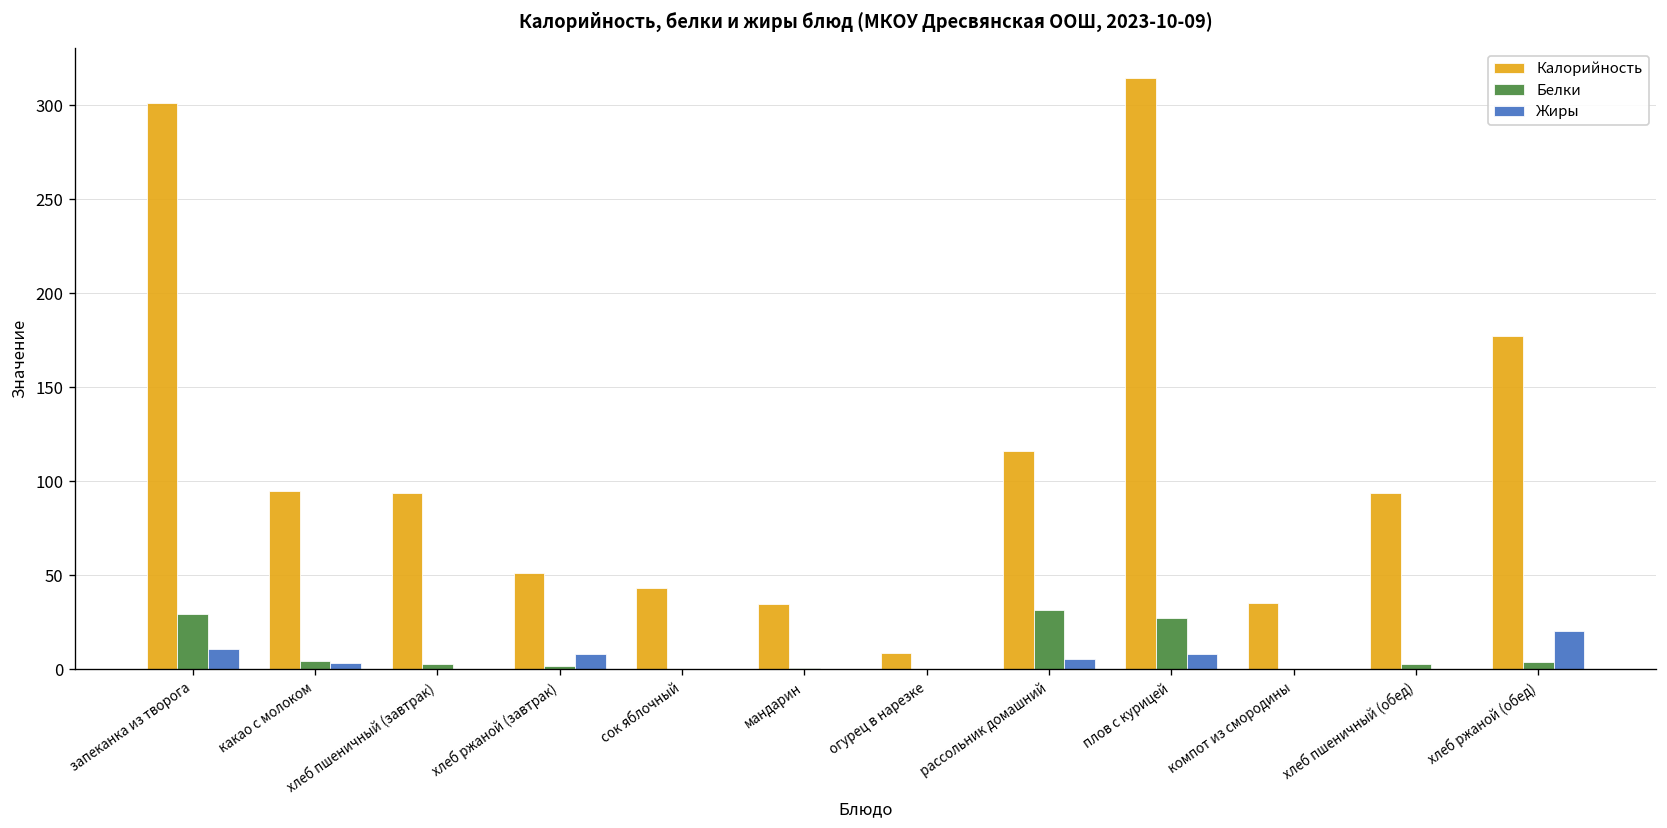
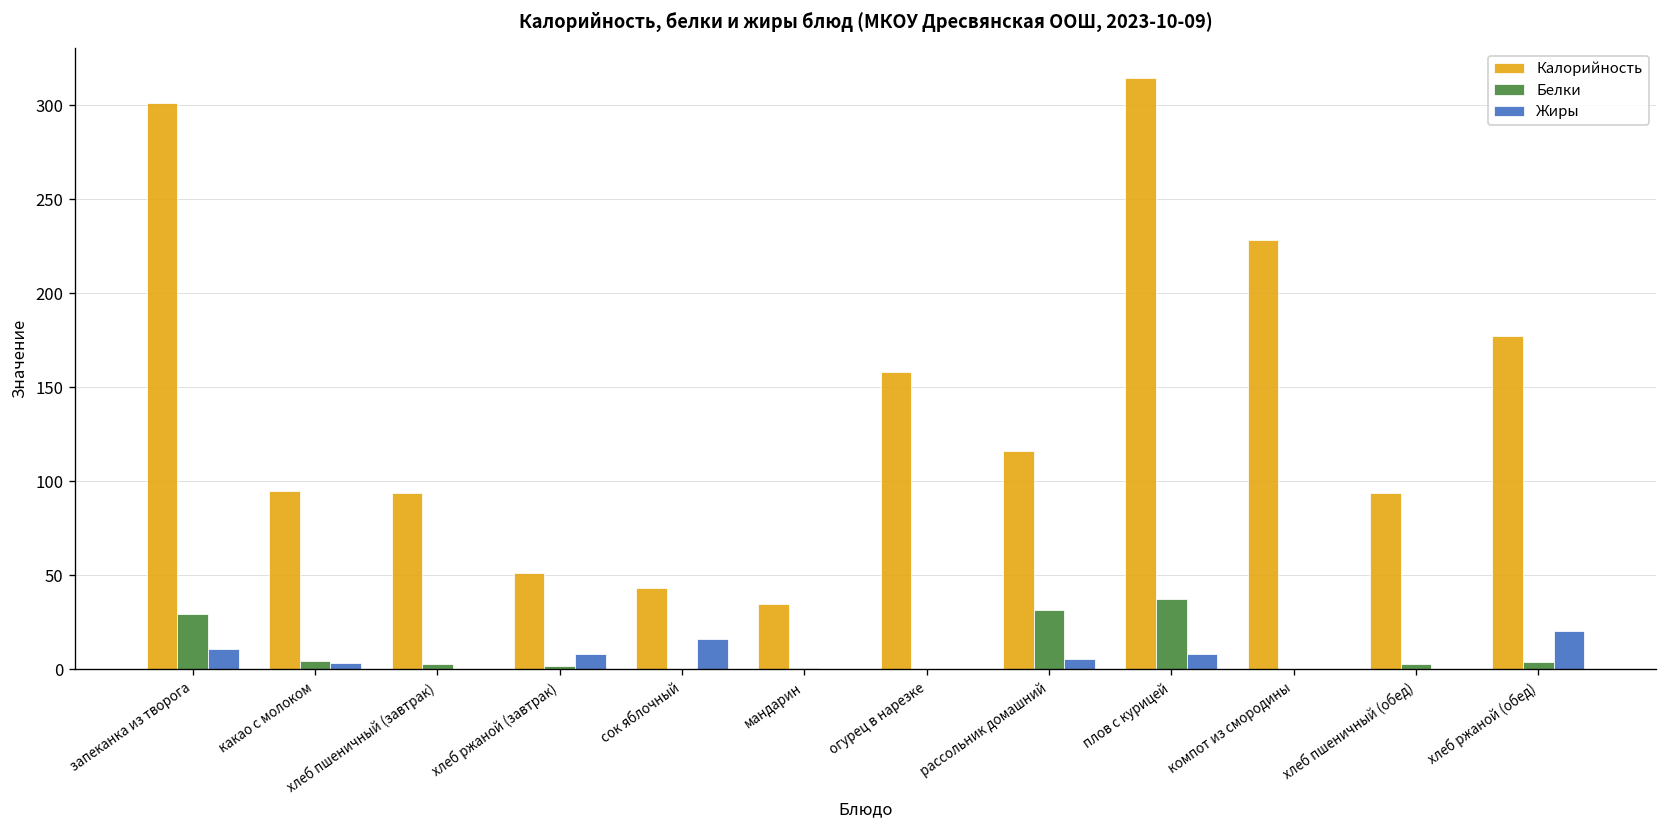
Жиры, сок яблочный: 0 -> 16
Калорийность, огурец в нарезке: 9 -> 158
Белки, плов с курицей: 27 -> 38
Калорийность, компот из смородины: 36 -> 228
